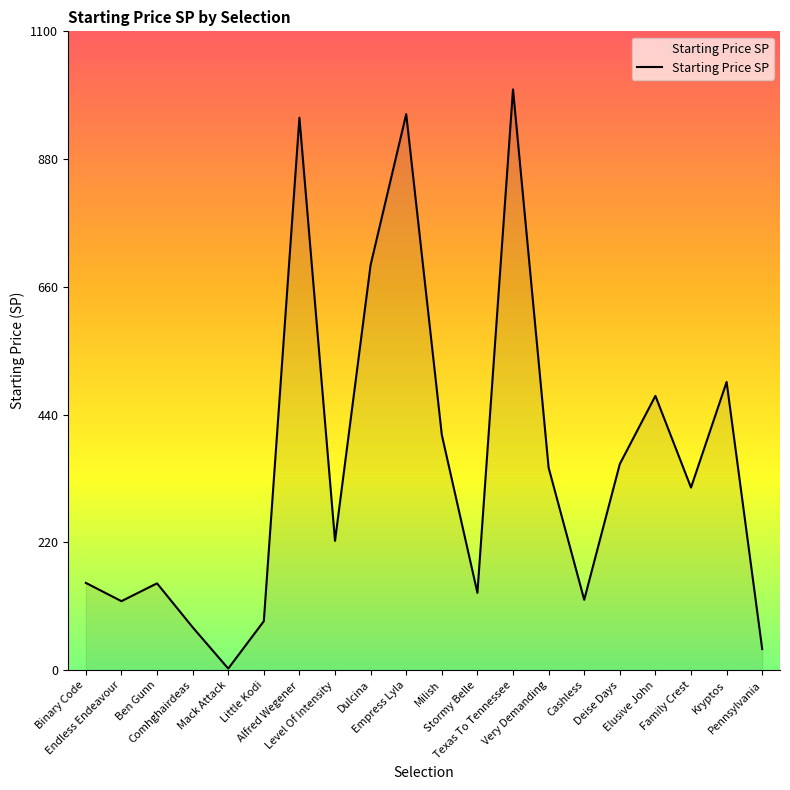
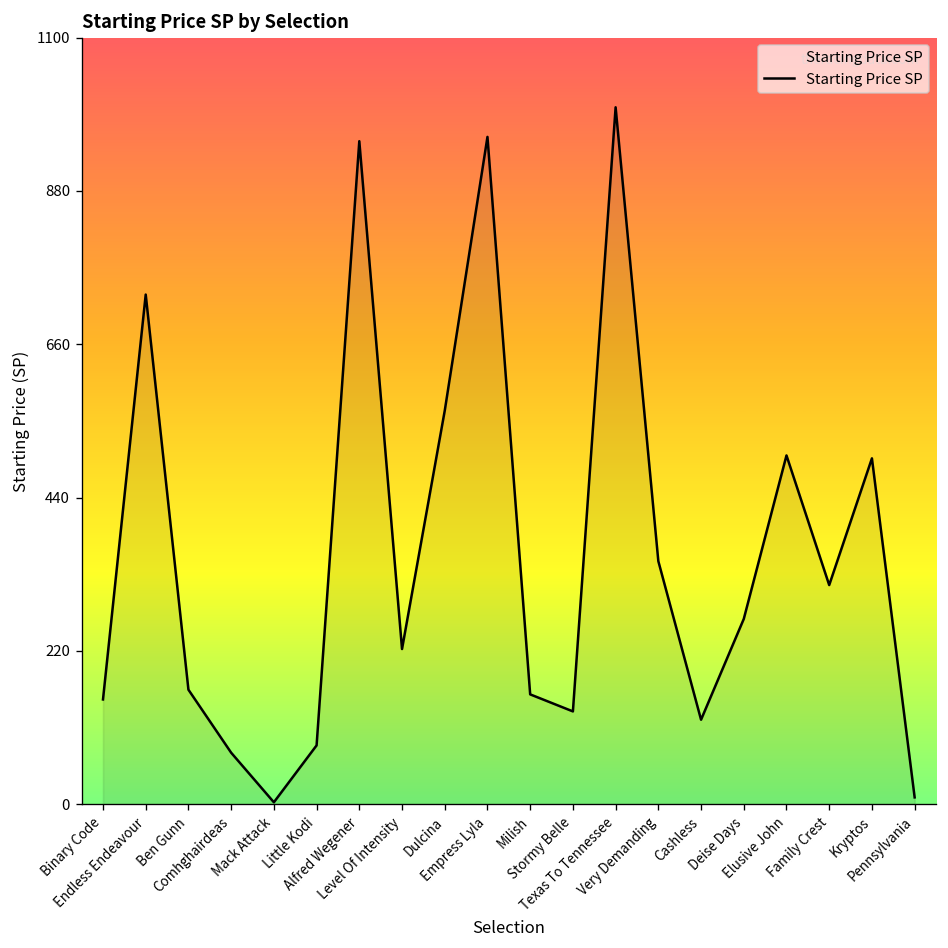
Endless Endeavour: 120 -> 730
Ben Gunn: 150 -> 160
Dulcina: 700 -> 560
Milish: 410 -> 160
Deise Days: 360 -> 270
Elusive John: 470 -> 500
Pennsylvania: 40 -> 10
